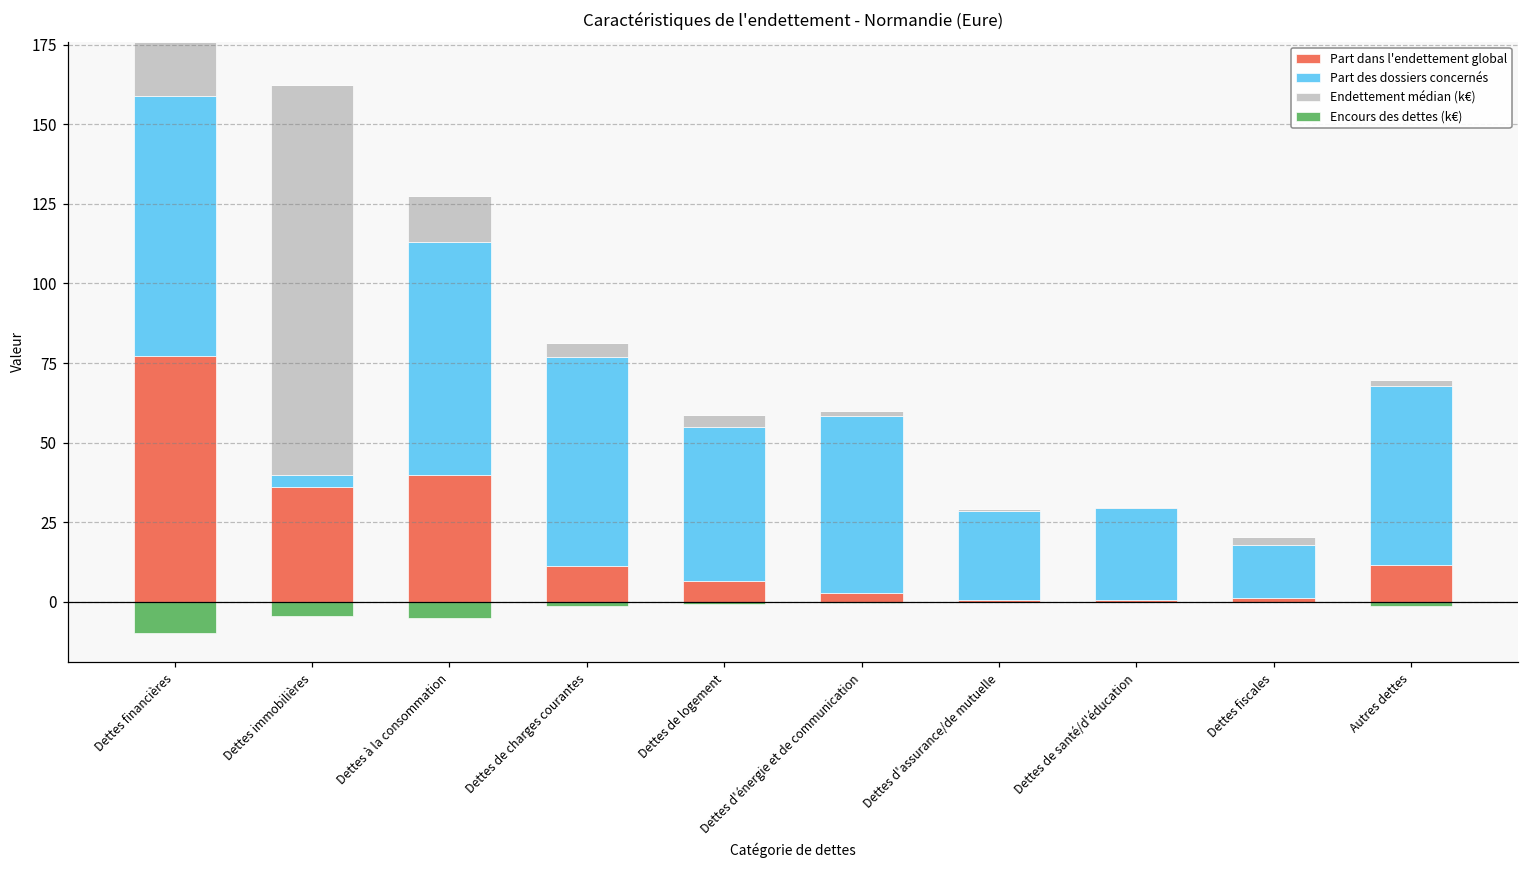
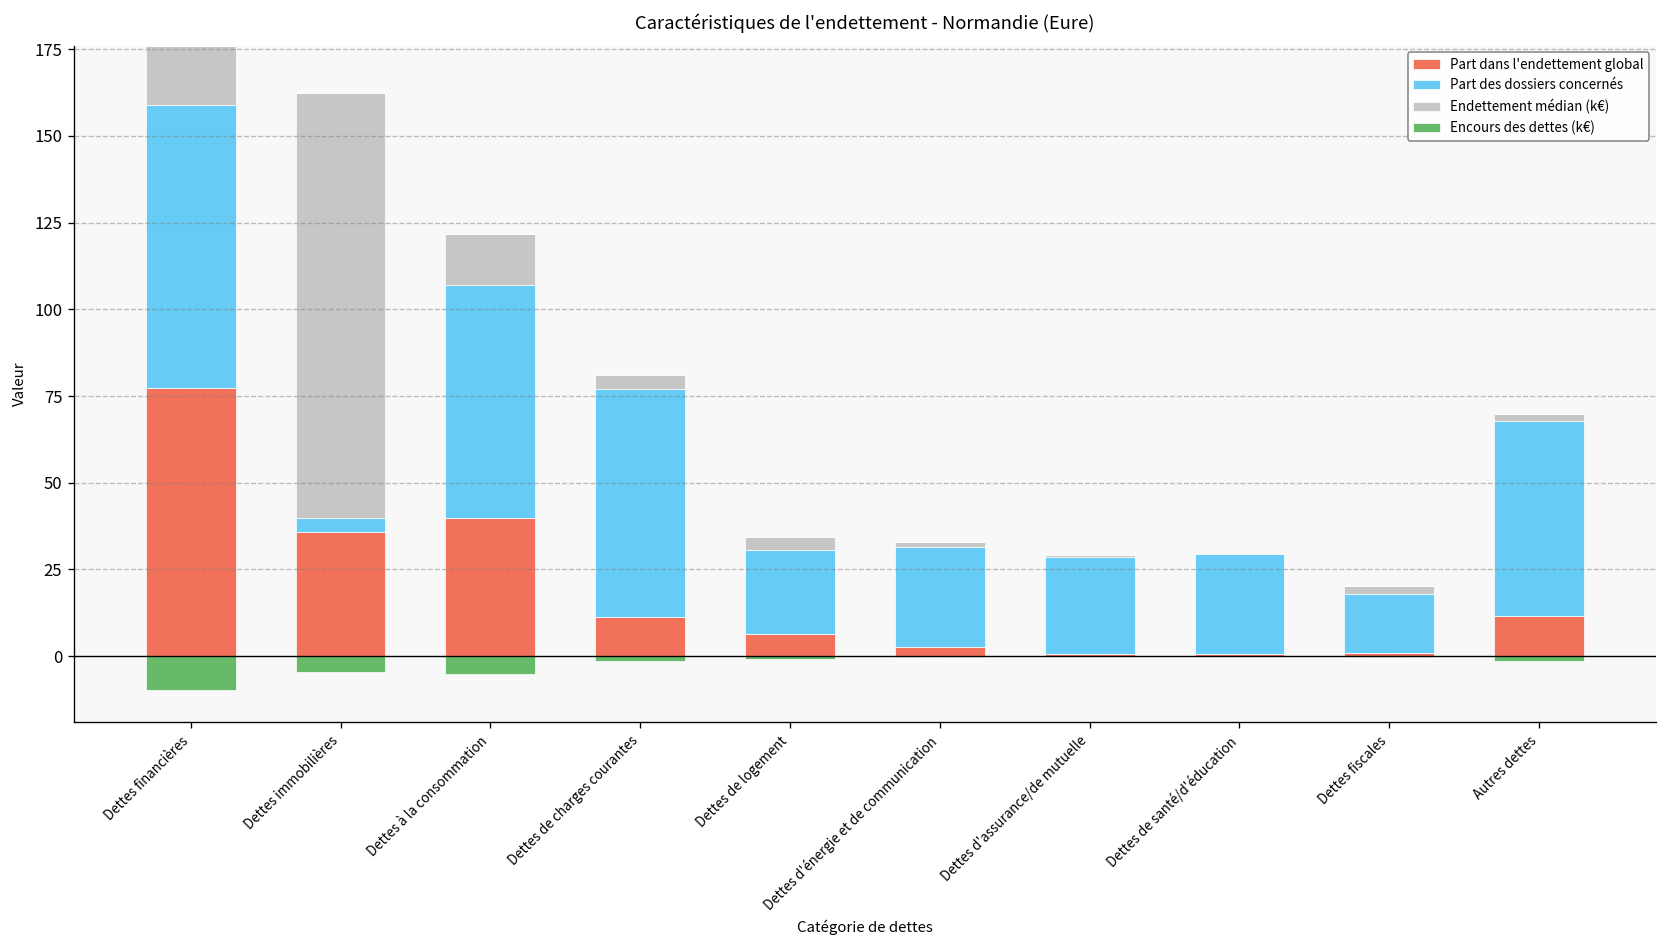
Part des dossiers concernés, Dettes à la consommation: 73 -> 67
Part des dossiers concernés, Dettes de logement: 48 -> 24
Part des dossiers concernés, Dettes d'énergie et de communication: 56 -> 29
